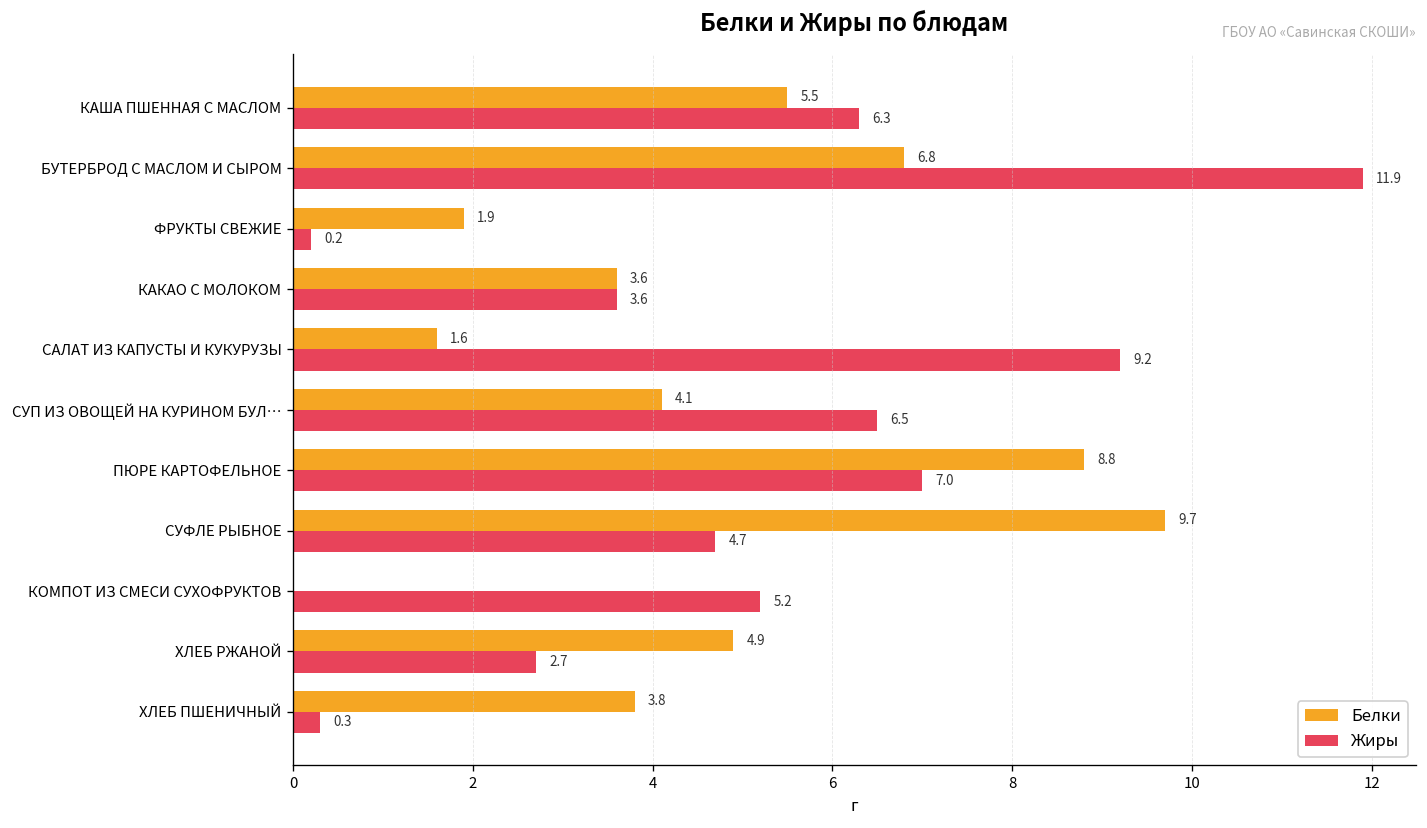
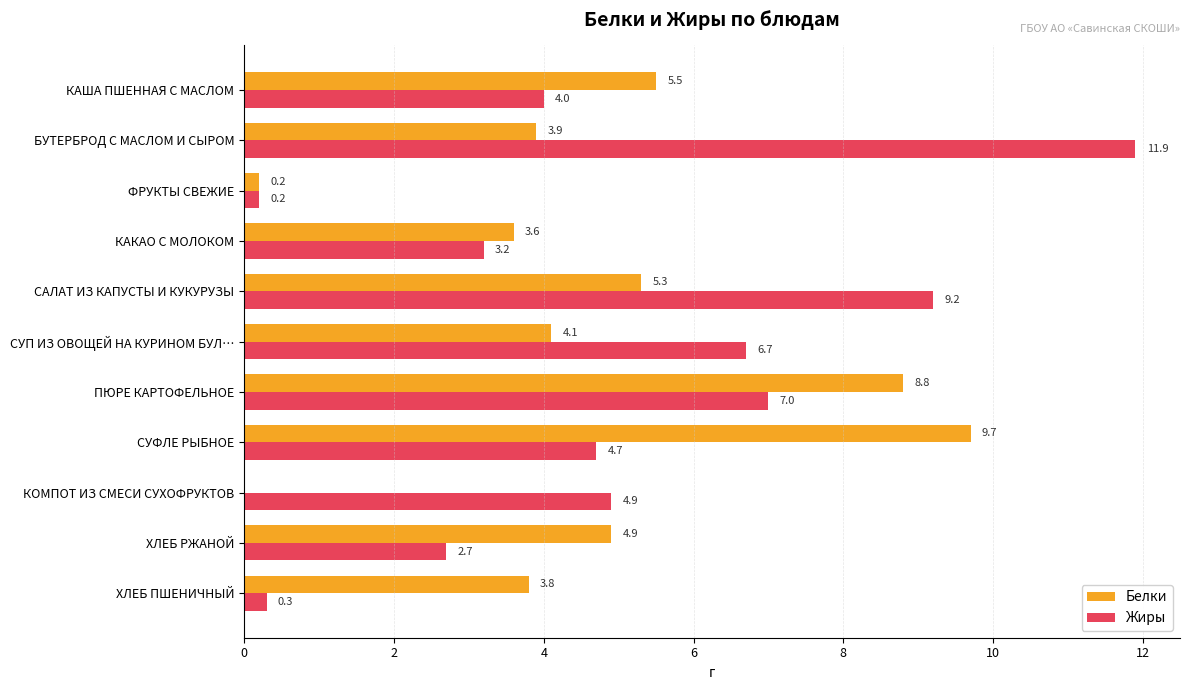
Жиры, КАША ПШЕННАЯ С МАСЛОМ: 6.3 -> 4.0
Белки, БУТЕРБРОД С МАСЛОМ И СЫРОМ: 6.8 -> 3.9
Белки, ФРУКТЫ СВЕЖИЕ: 1.9 -> 0.2
Жиры, КАКАО С МОЛОКОМ: 3.6 -> 3.2
Белки, САЛАТ ИЗ КАПУСТЫ И КУКУРУЗЫ: 1.6 -> 5.3
Жиры, СУП ИЗ ОВОЩЕЙ НА КУРИНОМ БУЛ…: 6.5 -> 6.7
Жиры, КОМПОТ ИЗ СМЕСИ СУХОФРУКТОВ: 5.2 -> 4.9
